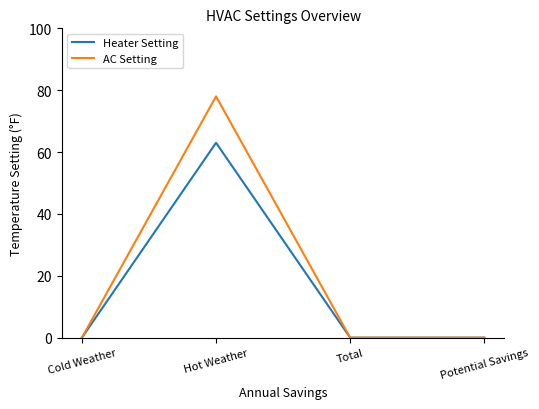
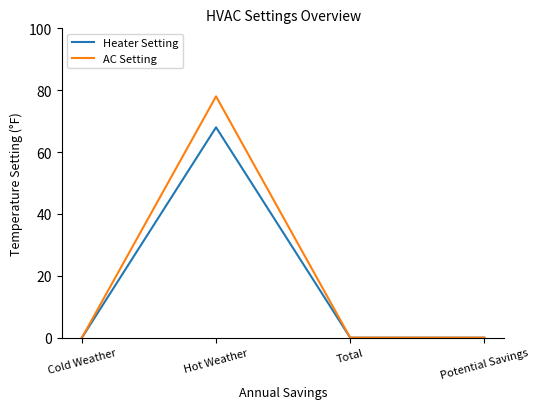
Heater Setting, Hot Weather: 63 -> 68
